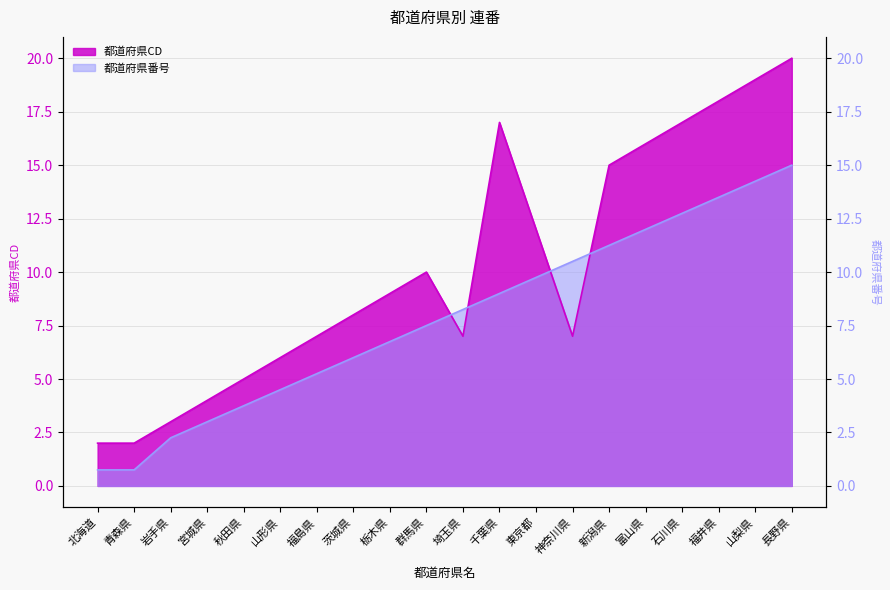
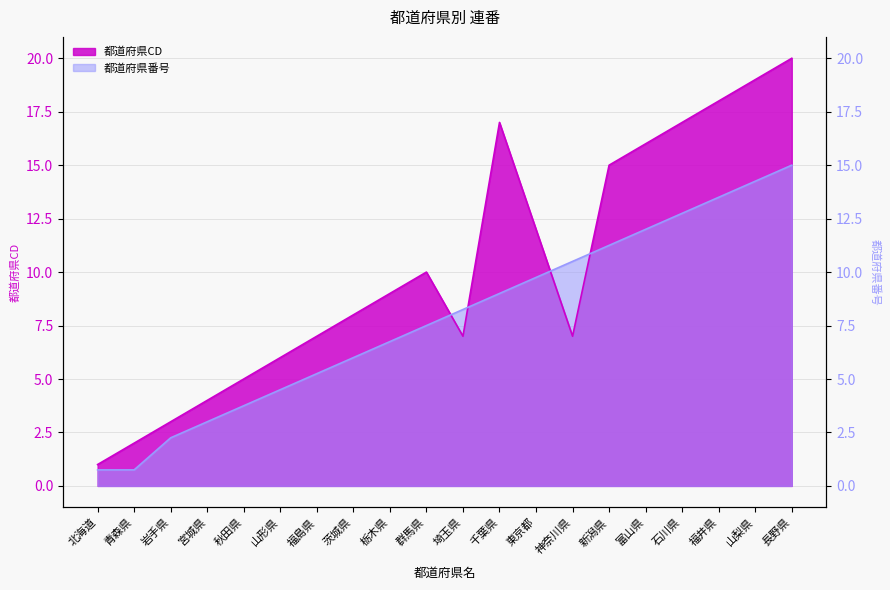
都道府県CD, 北海道: 2 -> 1
